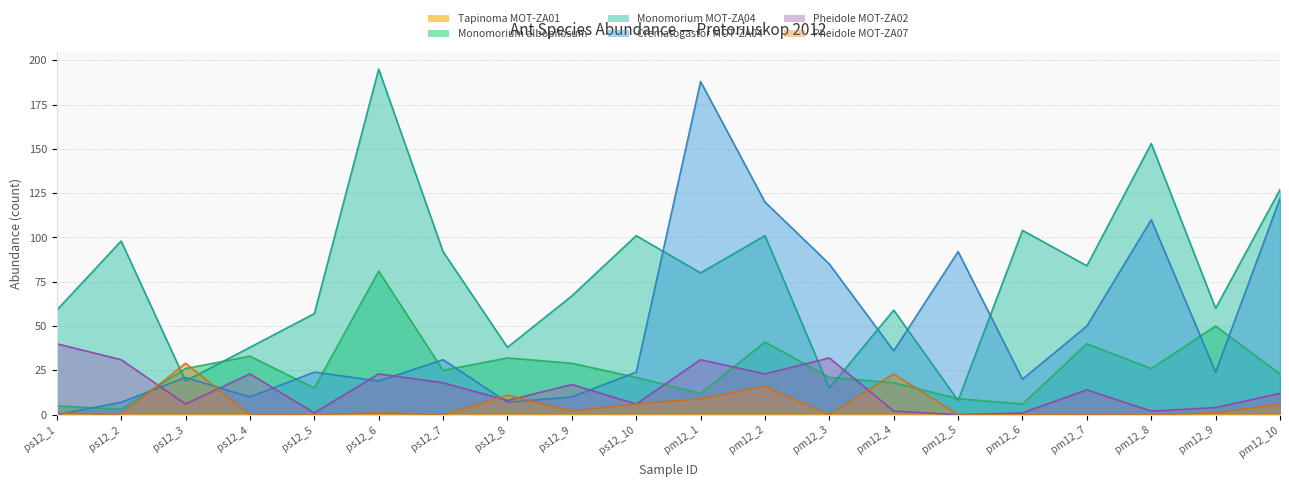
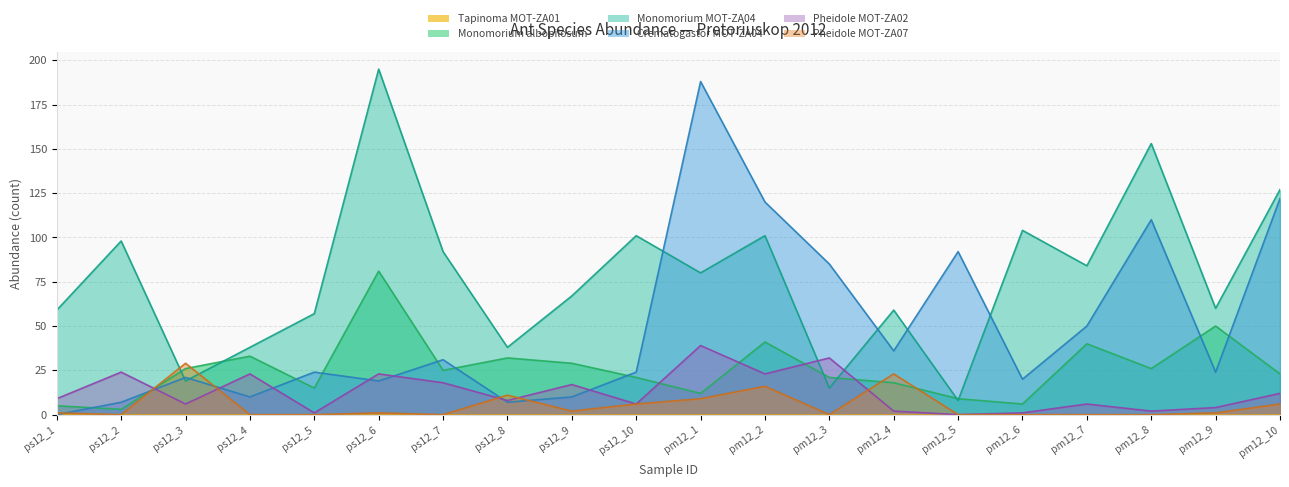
Pheidole MOT-ZA02, ps12_1: 40 -> 9
Pheidole MOT-ZA02, ps12_2: 31 -> 24
Pheidole MOT-ZA02, pm12_1: 31 -> 39
Pheidole MOT-ZA02, pm12_7: 14 -> 6
